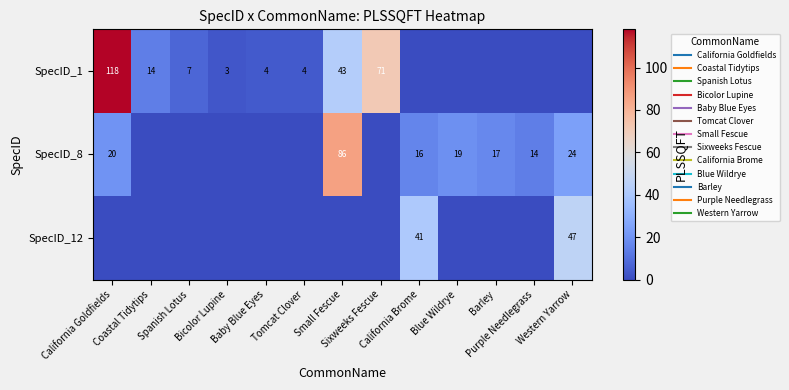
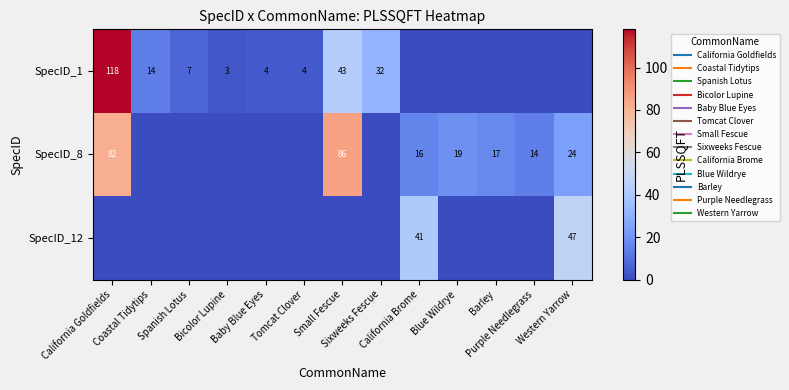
SpecID_1, Sixweeks Fescue: 71 -> 32
SpecID_8, California Goldfields: 20 -> 82
